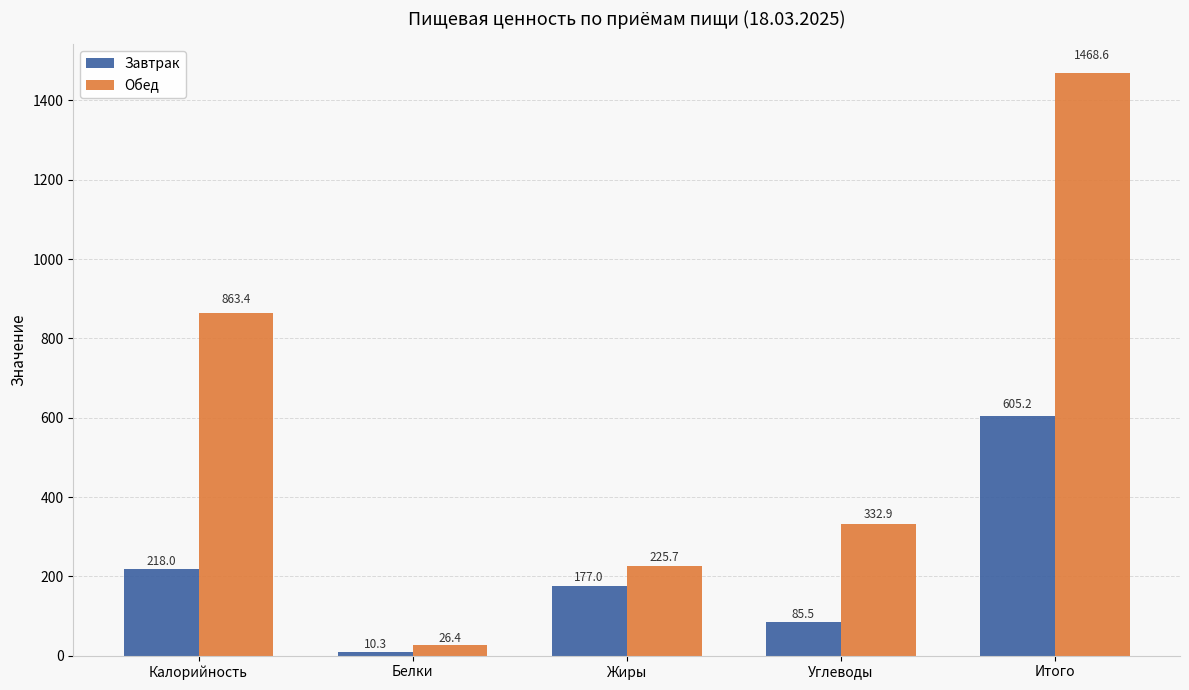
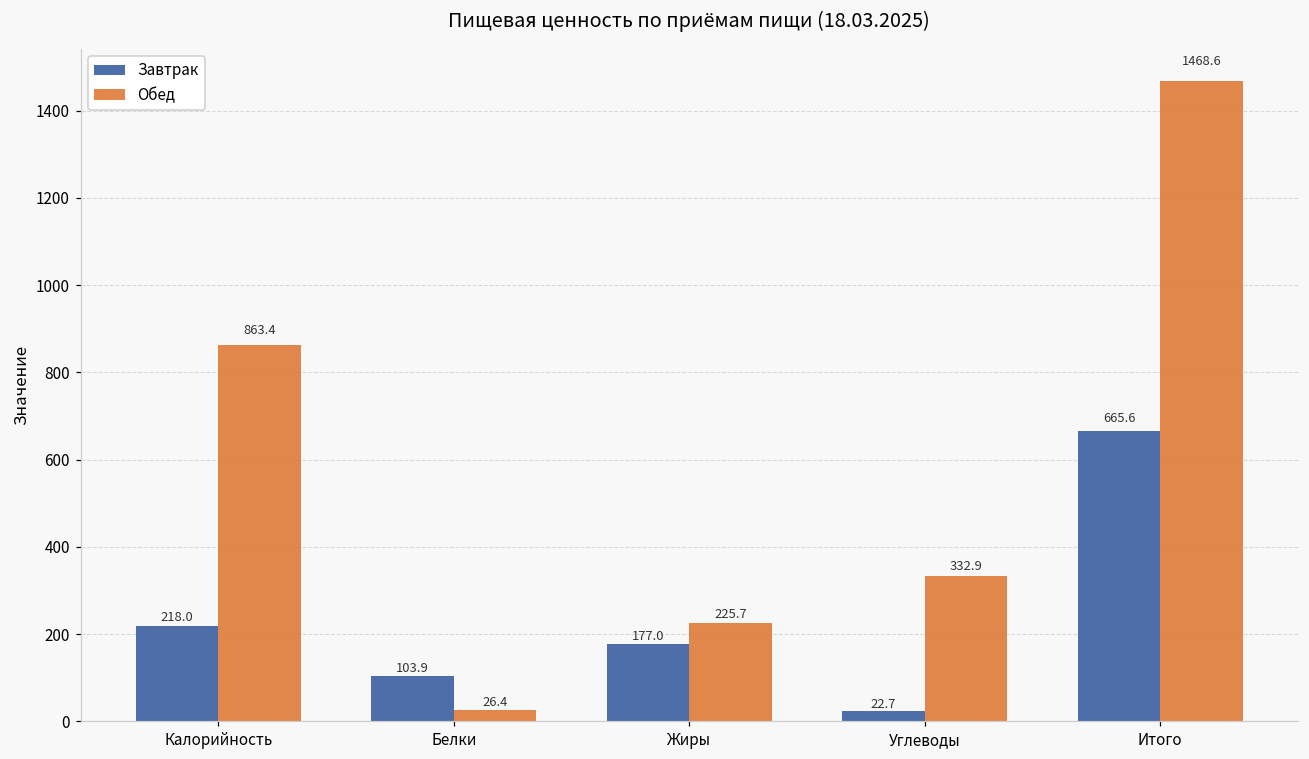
Завтрак, Белки: 10.3 -> 103.9
Завтрак, Углеводы: 85.5 -> 22.7
Завтрак, Итого: 605.2 -> 665.6
